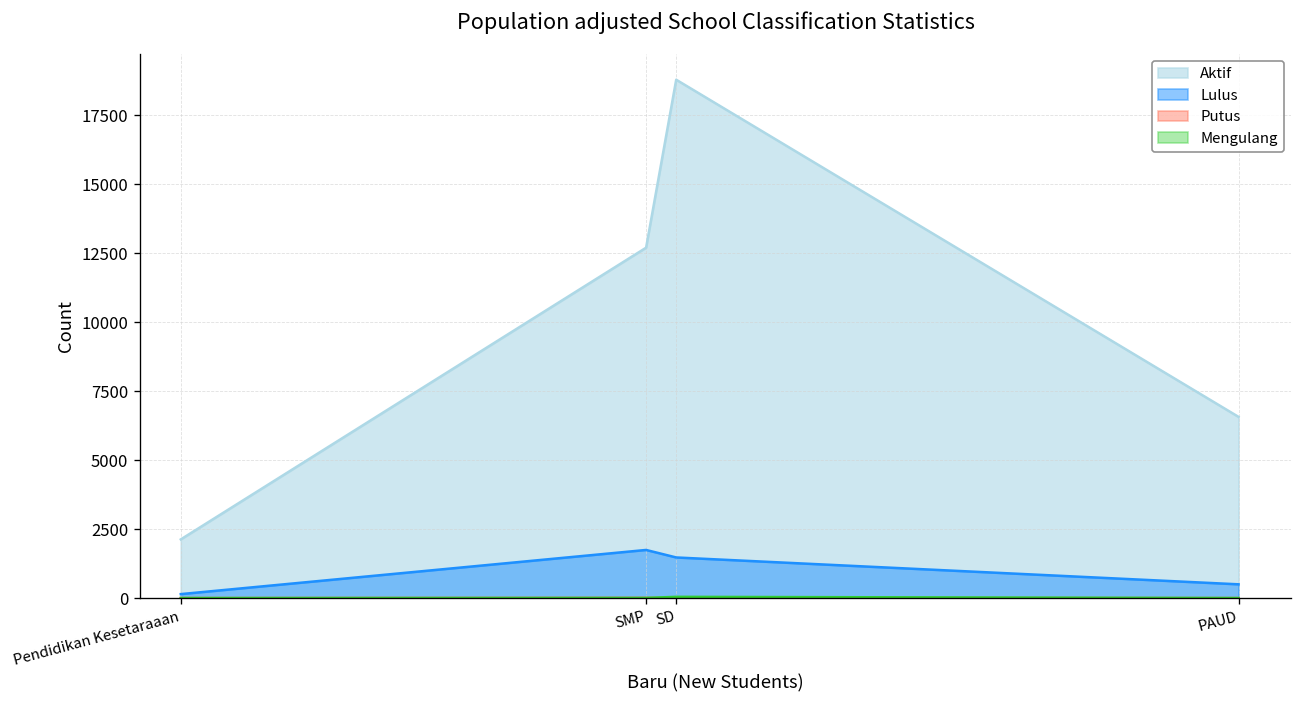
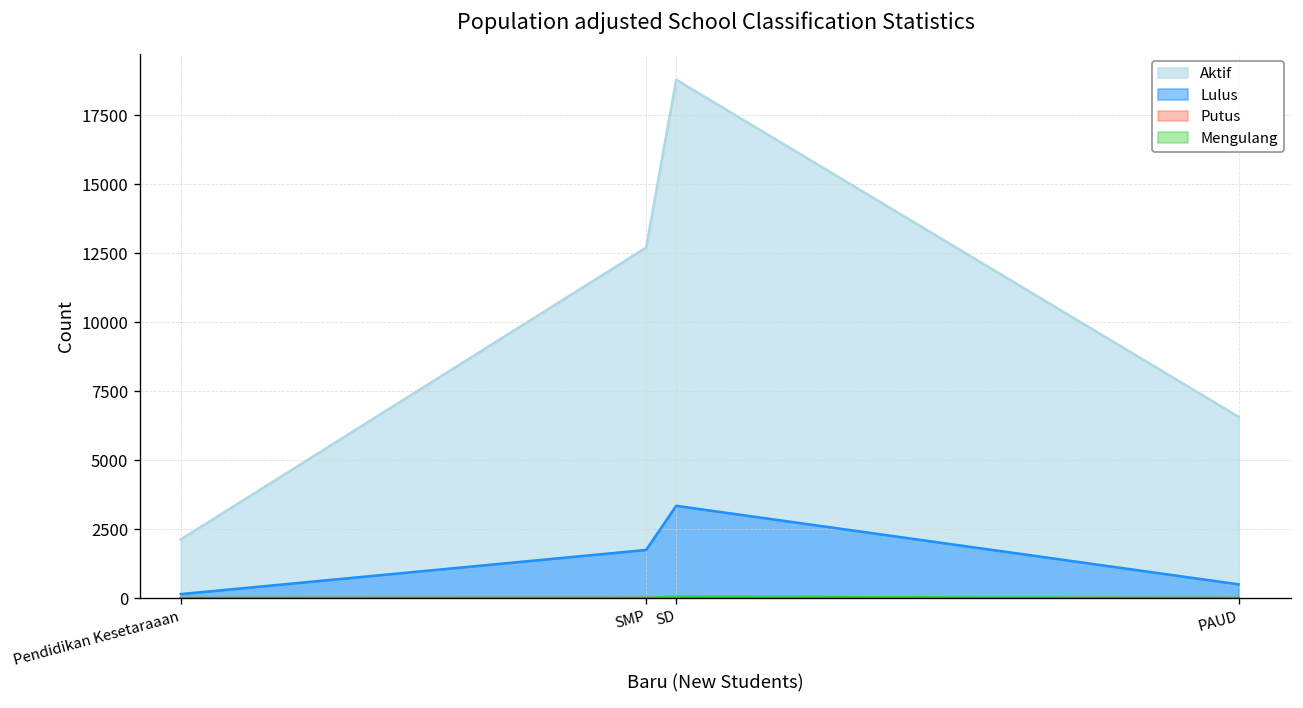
Lulus, SD: 1500 -> 3300
